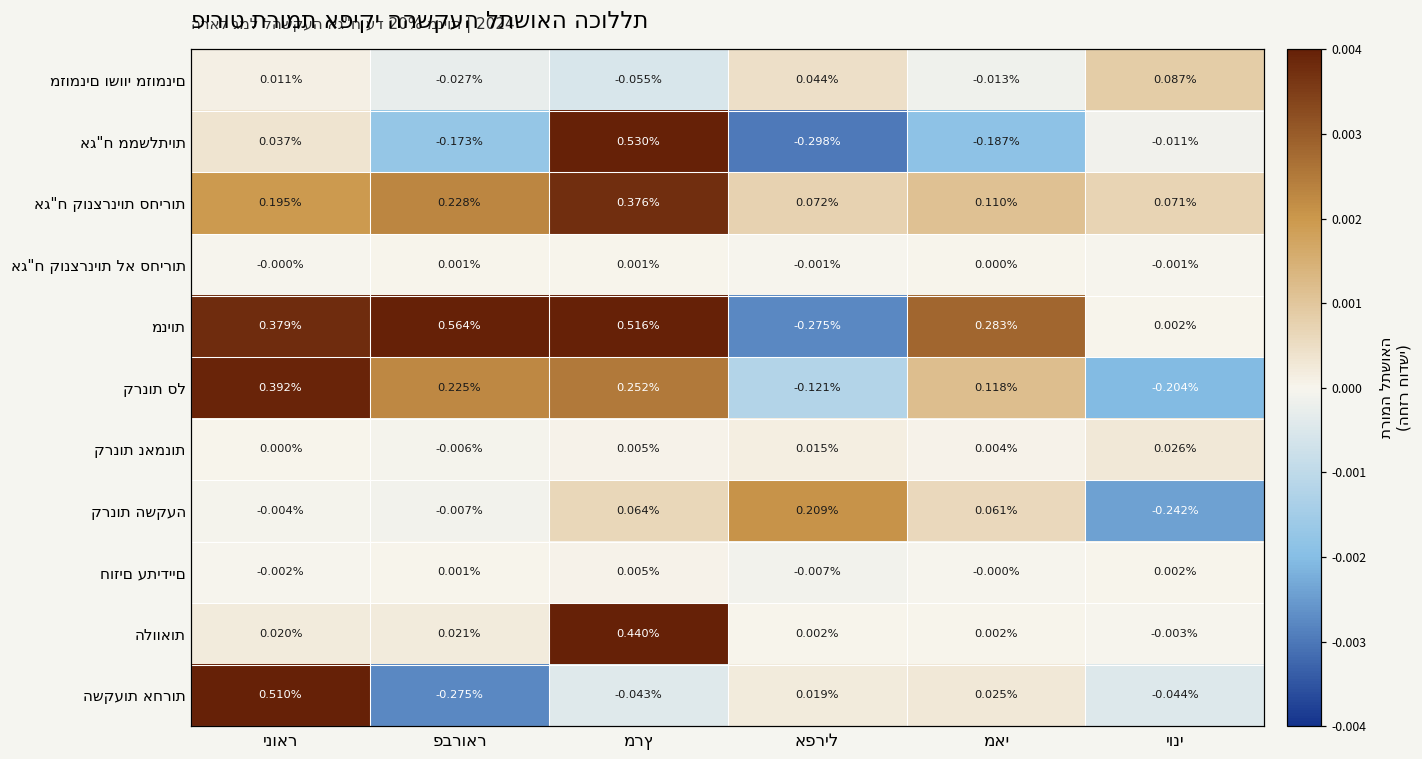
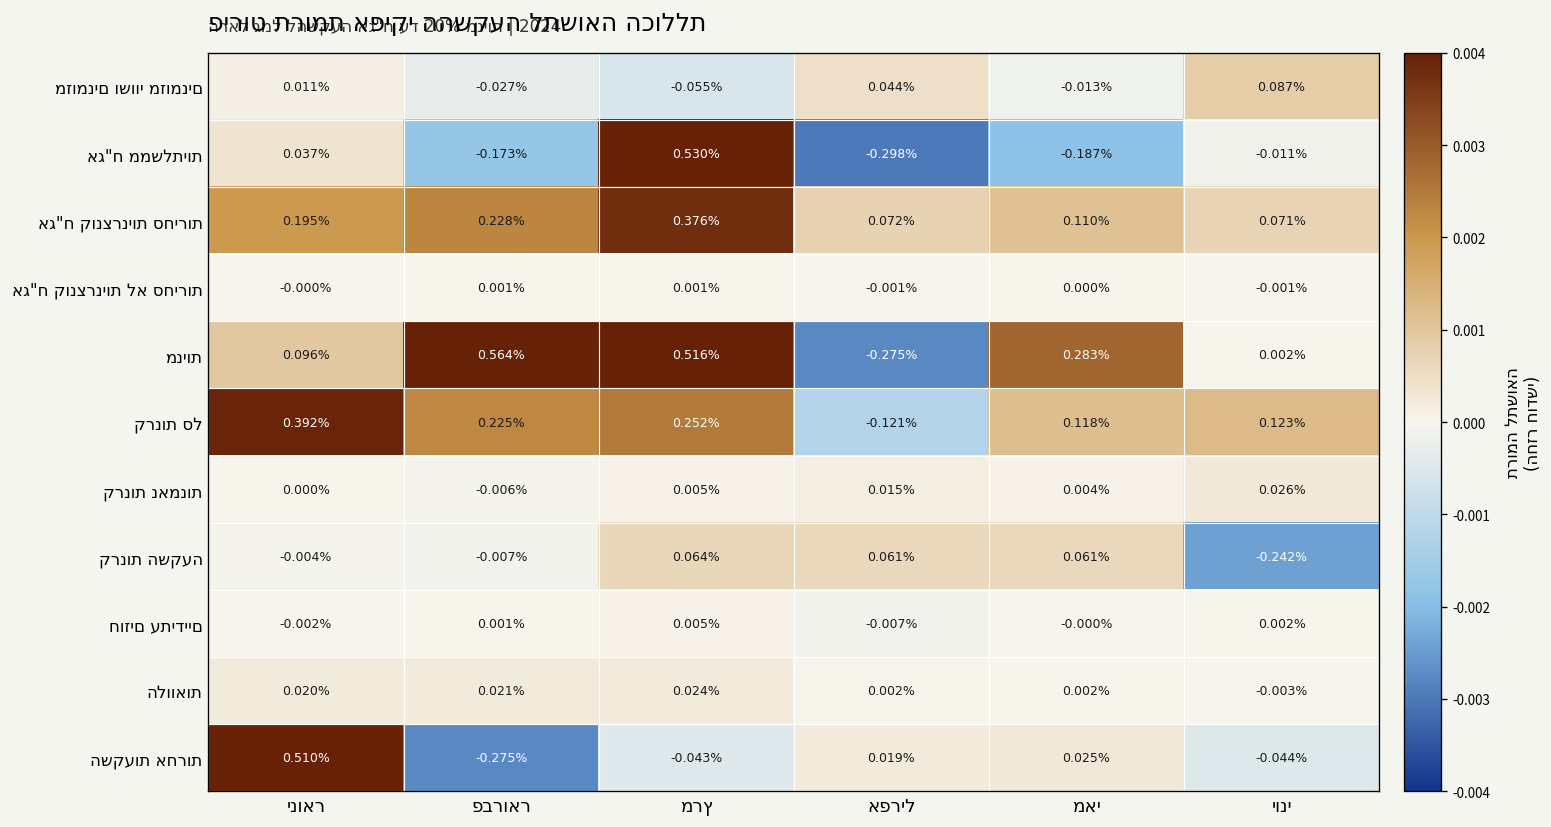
מניות, ינואר: 0.379% -> 0.096%
קרנות סל, יוני: -0.204% -> 0.123%
קרנות השקעה, אפריל: 0.209% -> 0.061%
הלוואות, מרץ: 0.440% -> 0.024%
